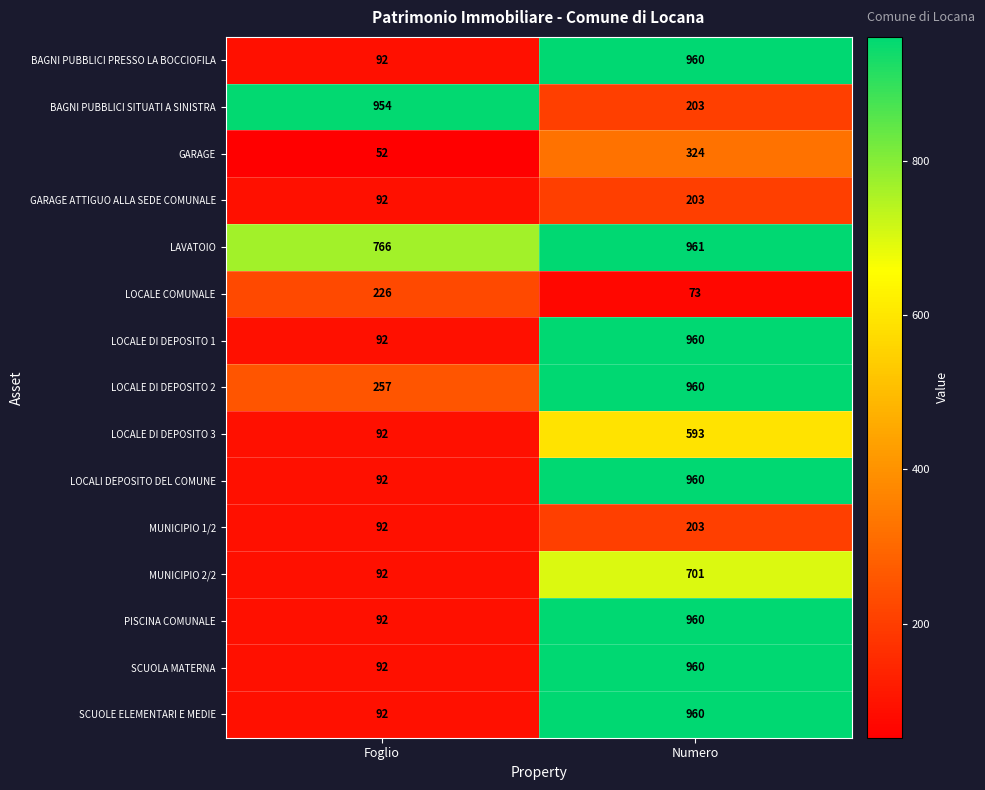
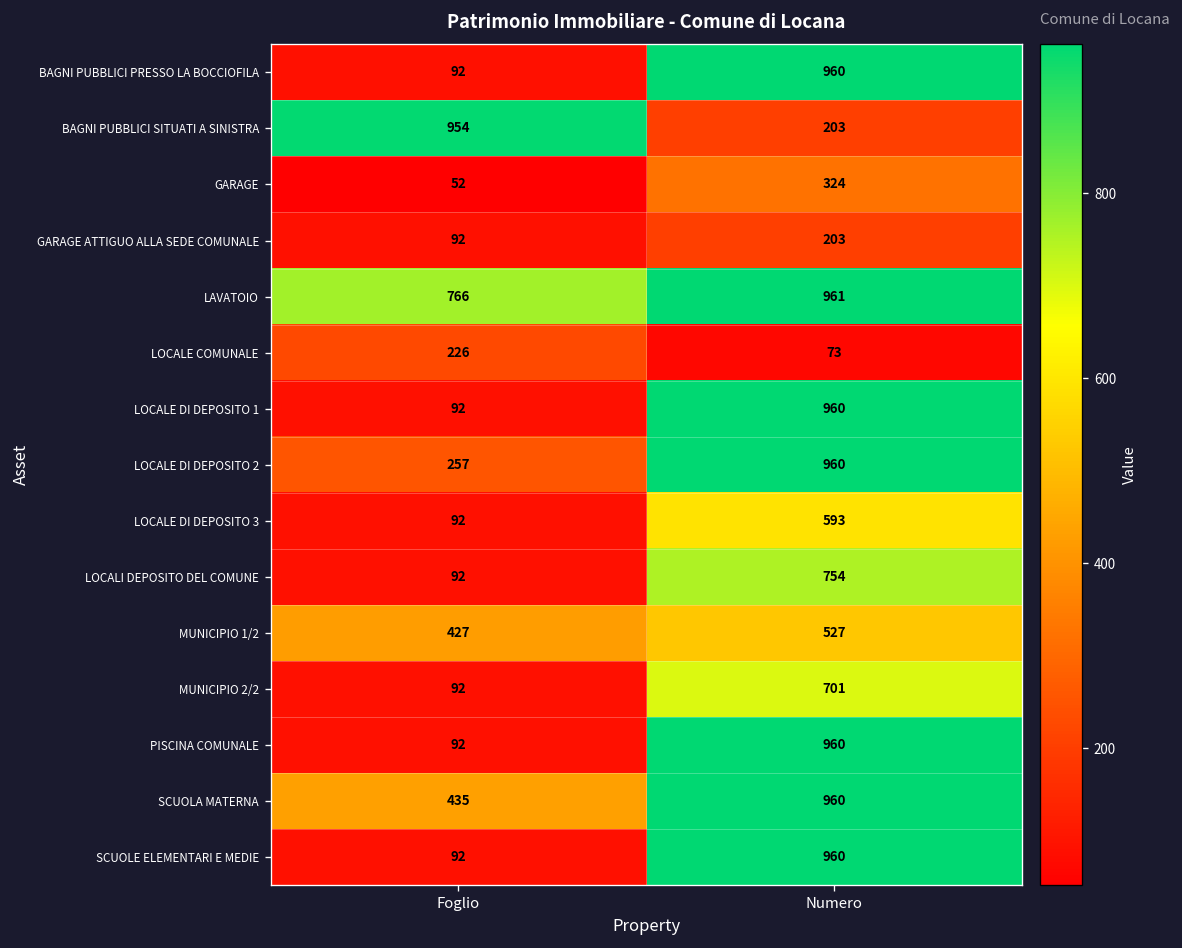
LOCALI DEPOSITO DEL COMUNE, Numero: 960 -> 754
MUNICIPIO 1/2, Foglio: 92 -> 427
MUNICIPIO 1/2, Numero: 203 -> 527
SCUOLA MATERNA, Foglio: 92 -> 435
